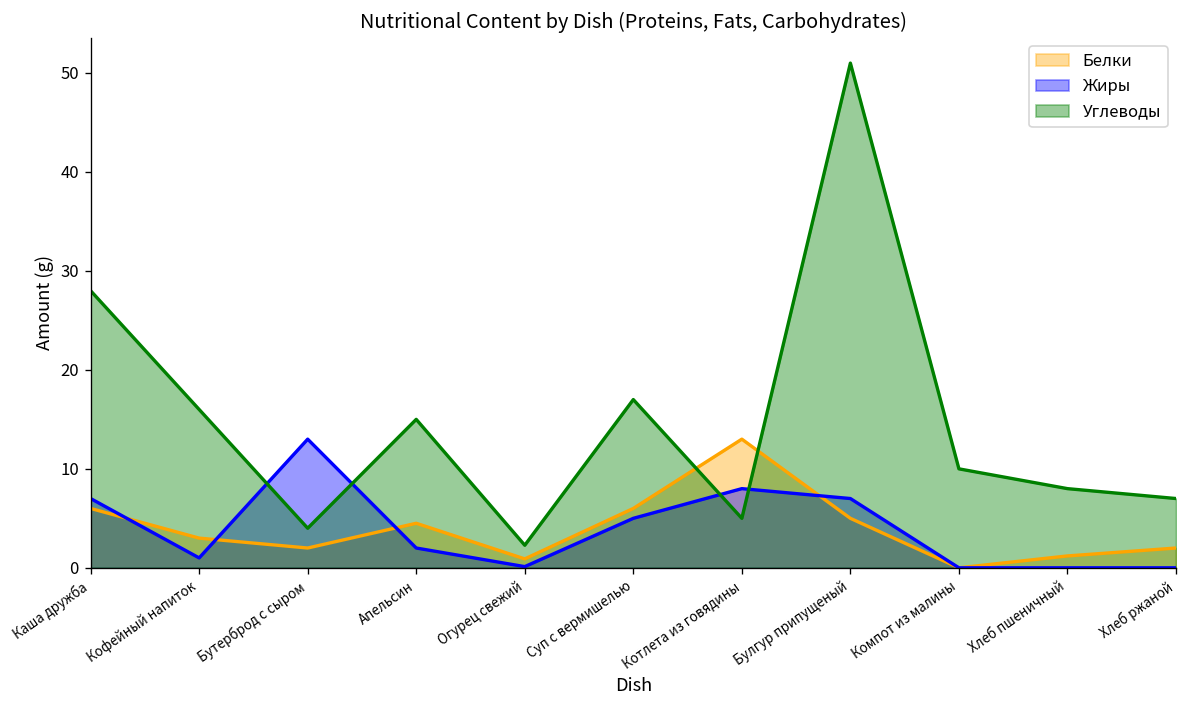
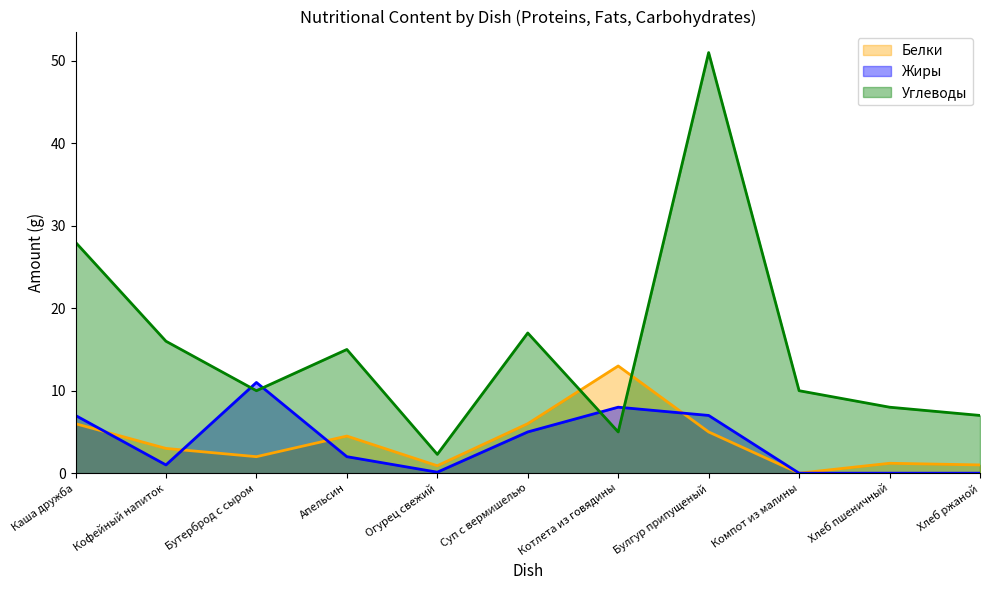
Жиры, Бутерброд с сыром: 13 -> 11
Углеводы, Бутерброд с сыром: 4 -> 10
Белки, Хлеб ржаной: 2 -> 1
